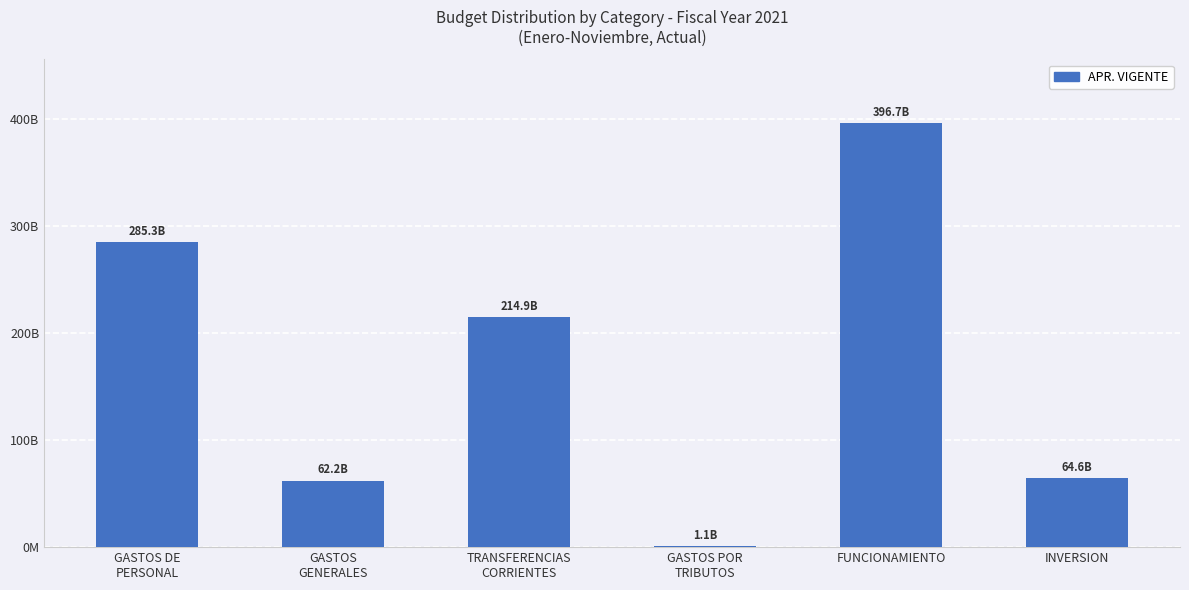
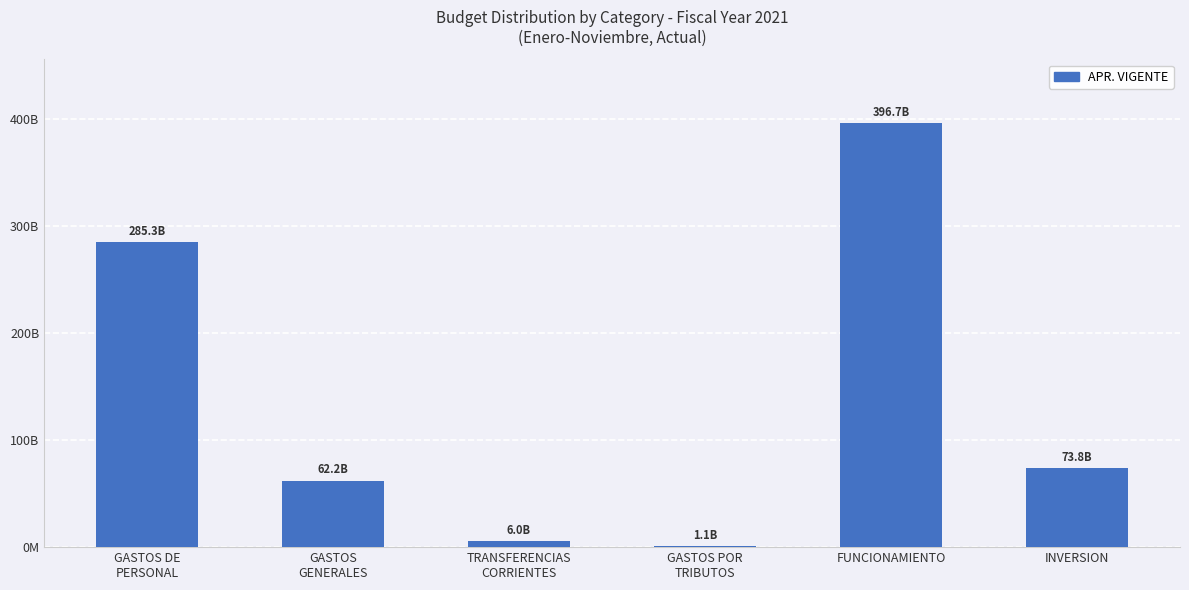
TRANSFERENCIAS CORRIENTES: 214.9B -> 6.0B
INVERSION: 64.6B -> 73.8B
